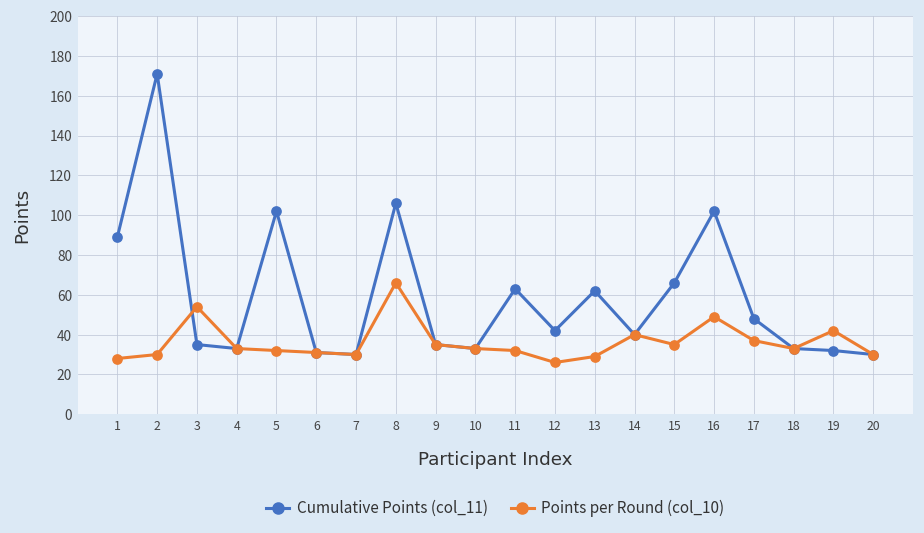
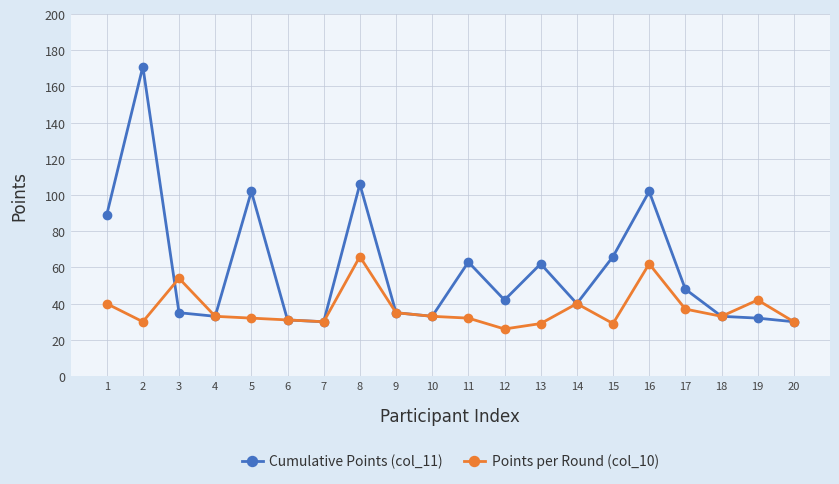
Points per Round (col_10), 1: 28 -> 40
Points per Round (col_10), 15: 35 -> 29
Points per Round (col_10), 16: 49 -> 62
